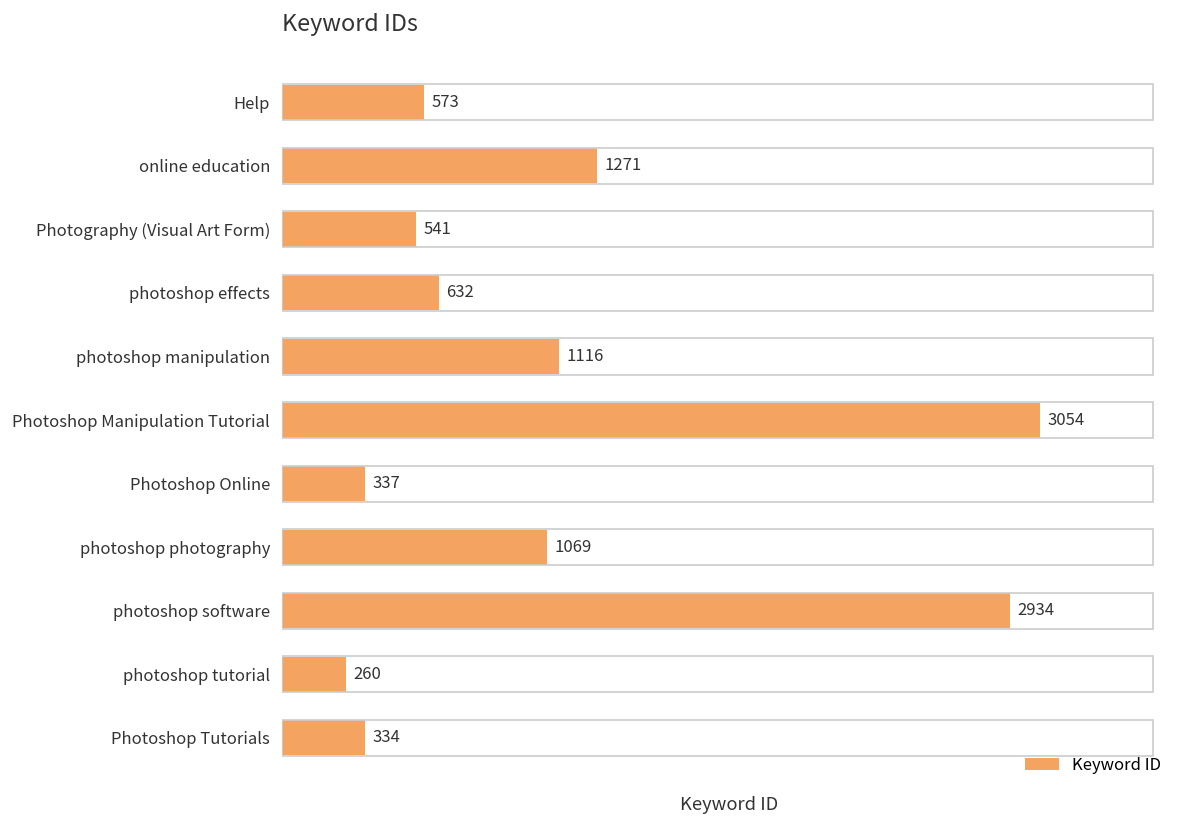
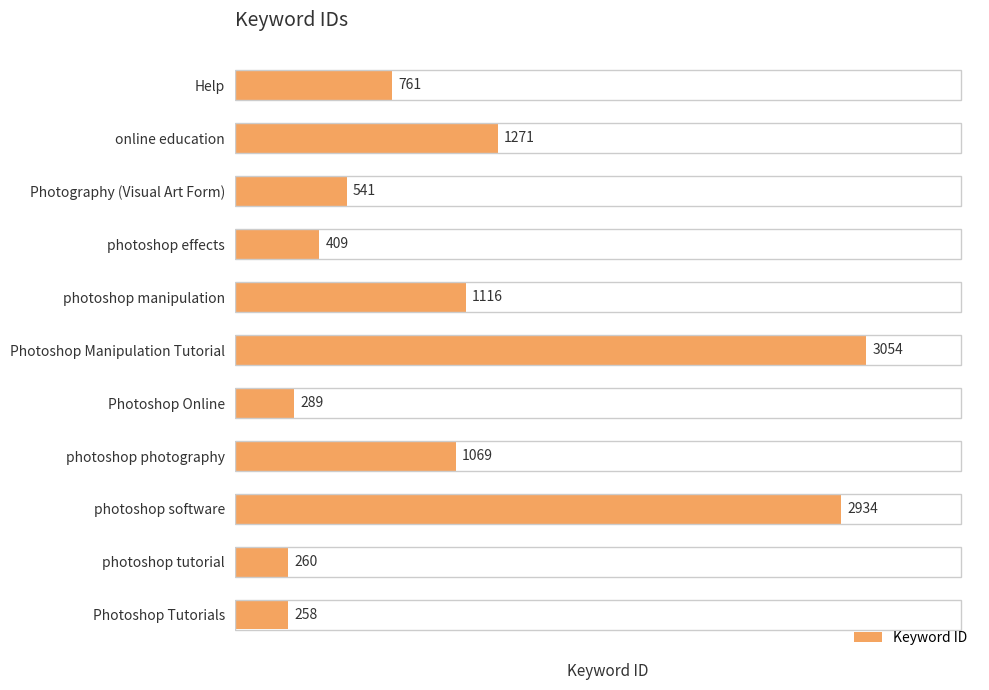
Help: 573 -> 761
photoshop effects: 632 -> 409
Photoshop Online: 337 -> 289
Photoshop Tutorials: 334 -> 258
